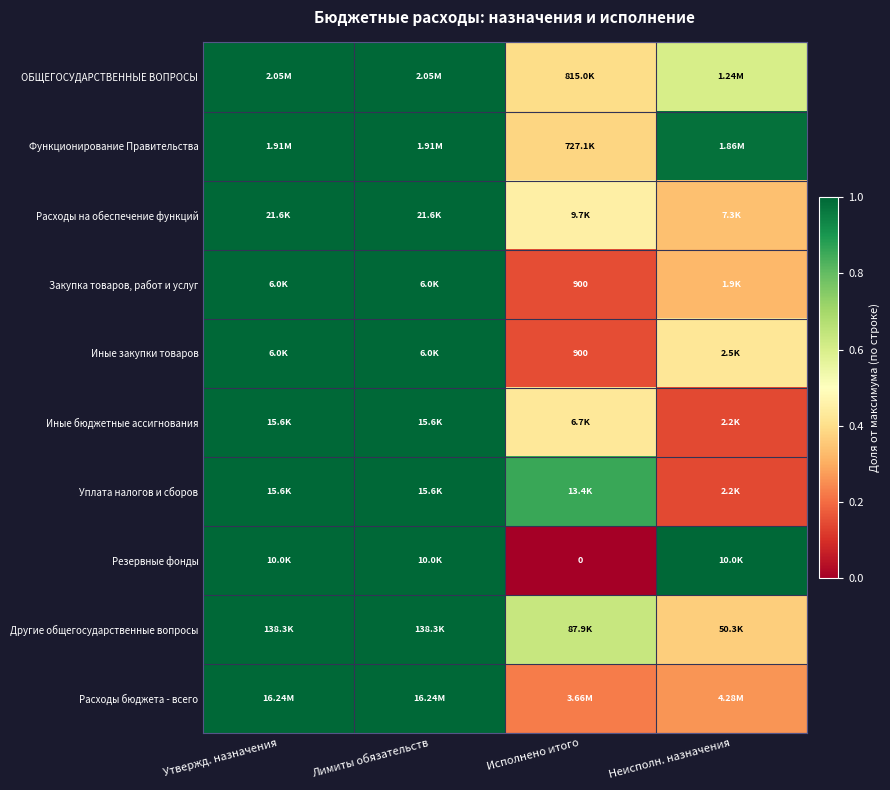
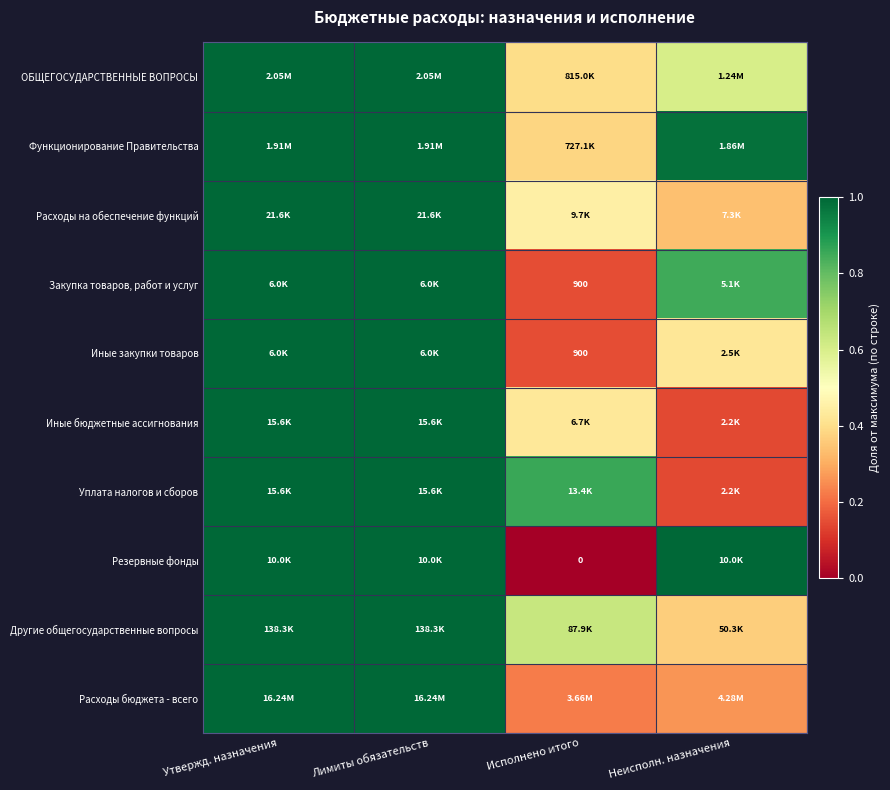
Закупка товаров, работ и услуг, Неисполн. назначения: 1.9K -> 5.1K
